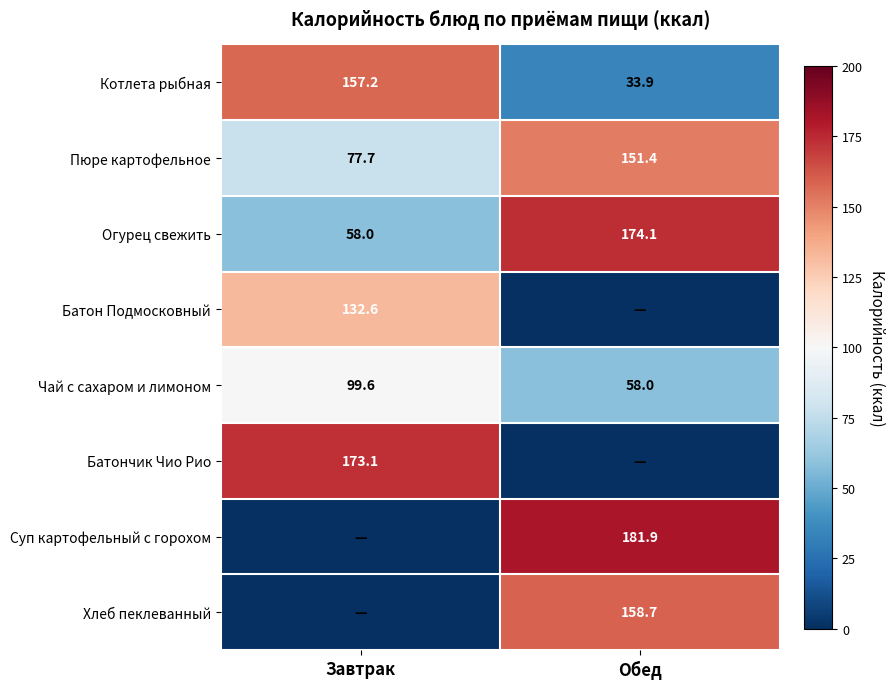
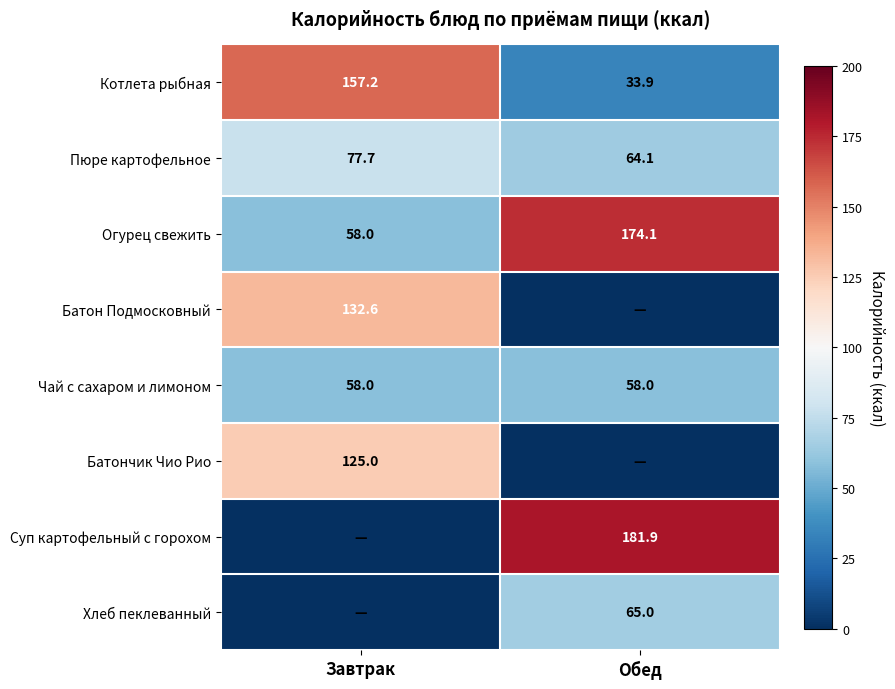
Пюре картофельное, Обед: 151.4 -> 64.1
Чай с сахаром и лимоном, Завтрак: 99.6 -> 58.0
Батончик Чио Рио, Завтрак: 173.1 -> 125.0
Хлеб пеклеванный, Обед: 158.7 -> 65.0
